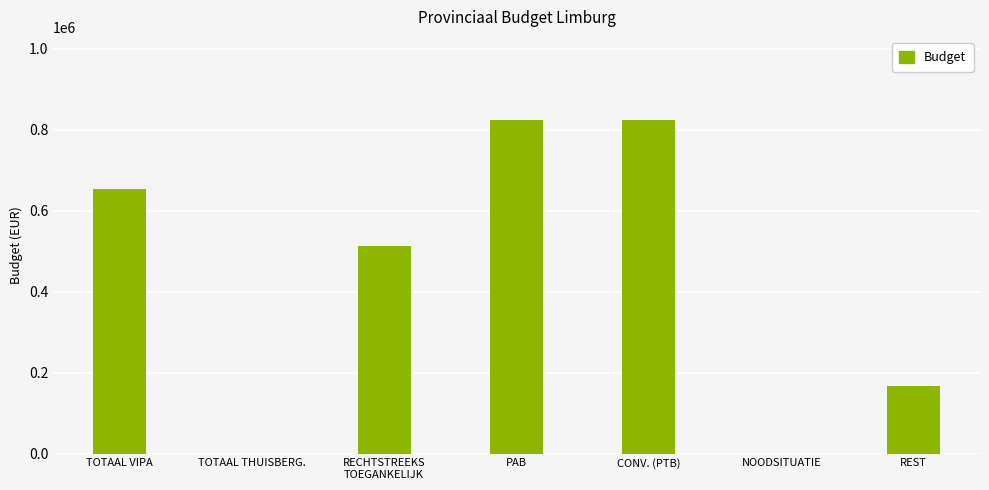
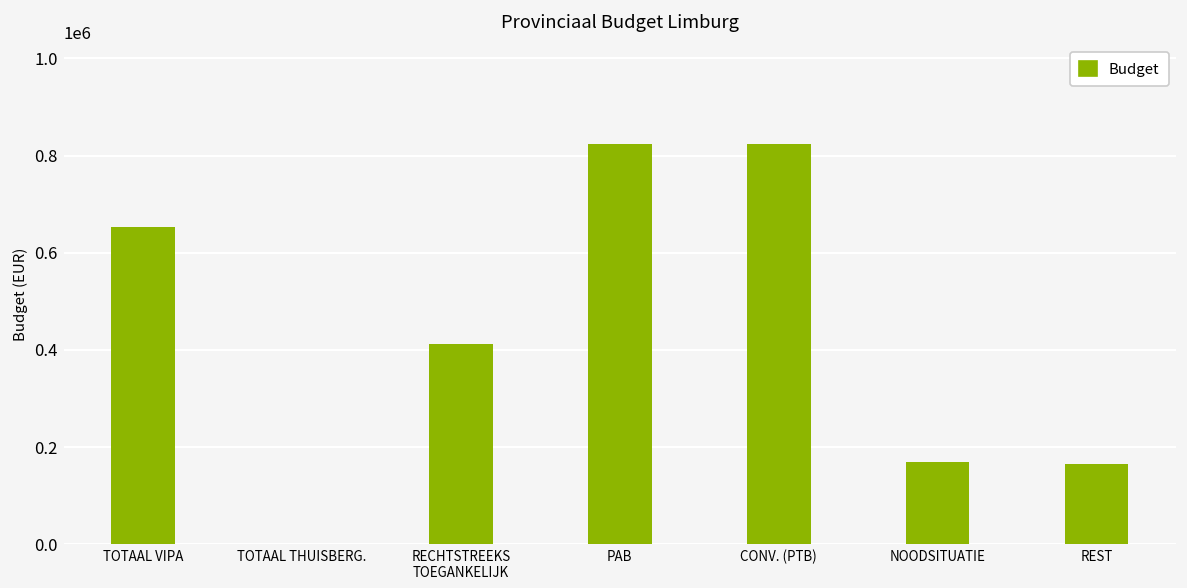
RECHTSTREEKS TOEGANKELIJK: 510000 -> 410000
NOODSITUATIE: 0 -> 170000
